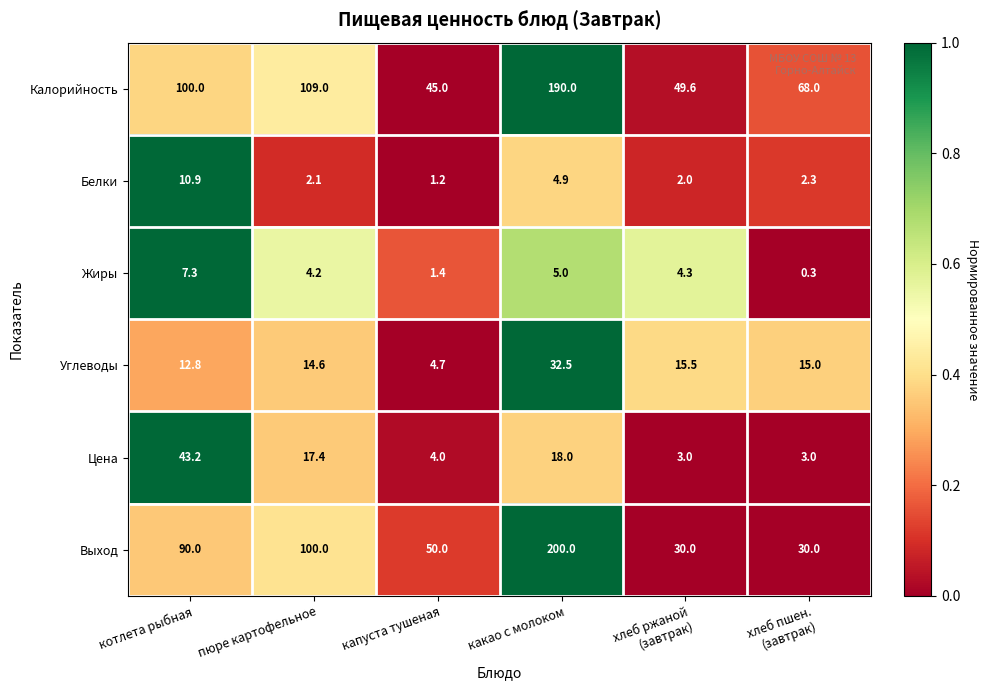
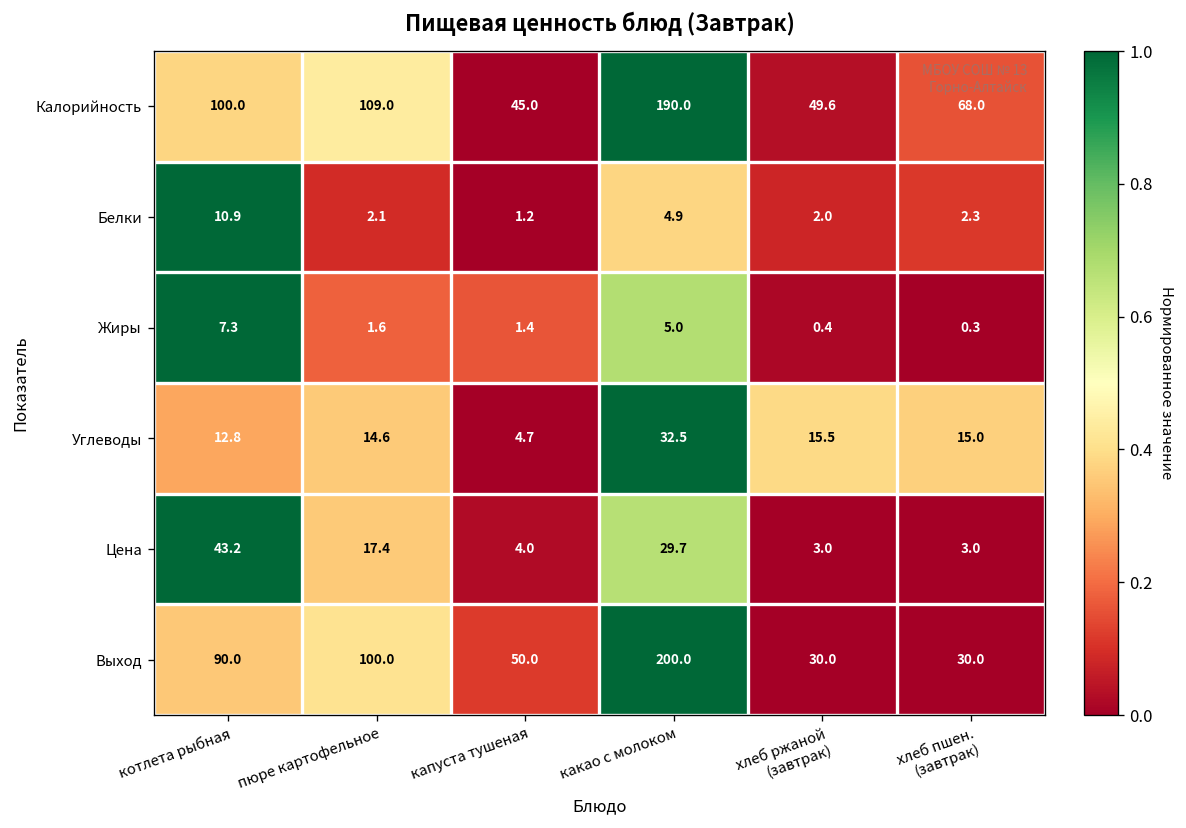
Жиры, пюре картофельное: 4.2 -> 1.6
Жиры, хлеб ржаной (завтрак): 4.3 -> 0.4
Цена, какао с молоком: 18.0 -> 29.7
